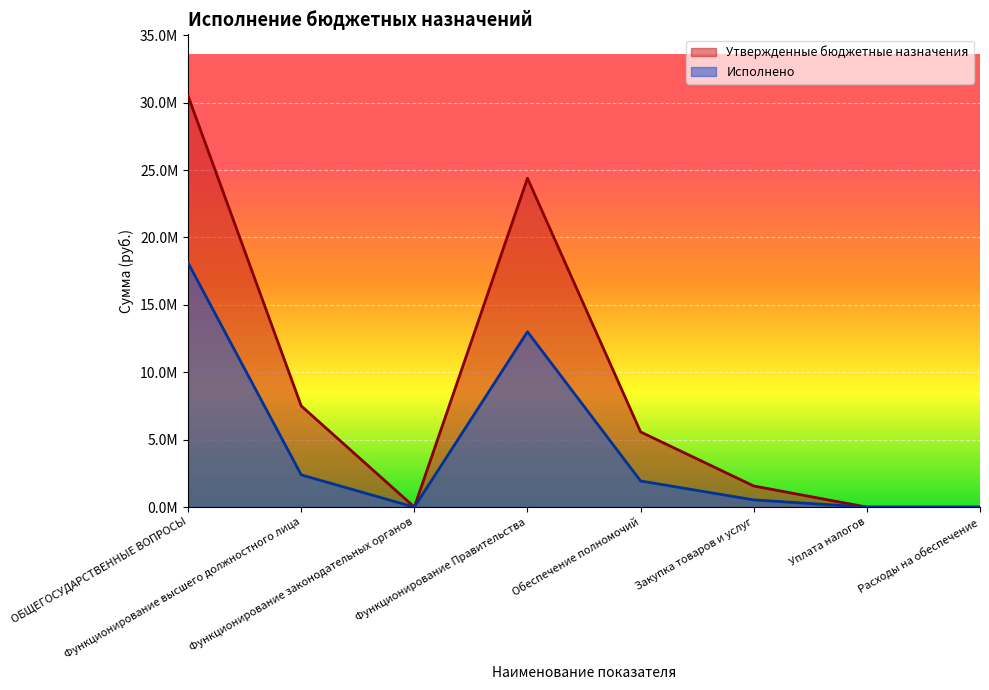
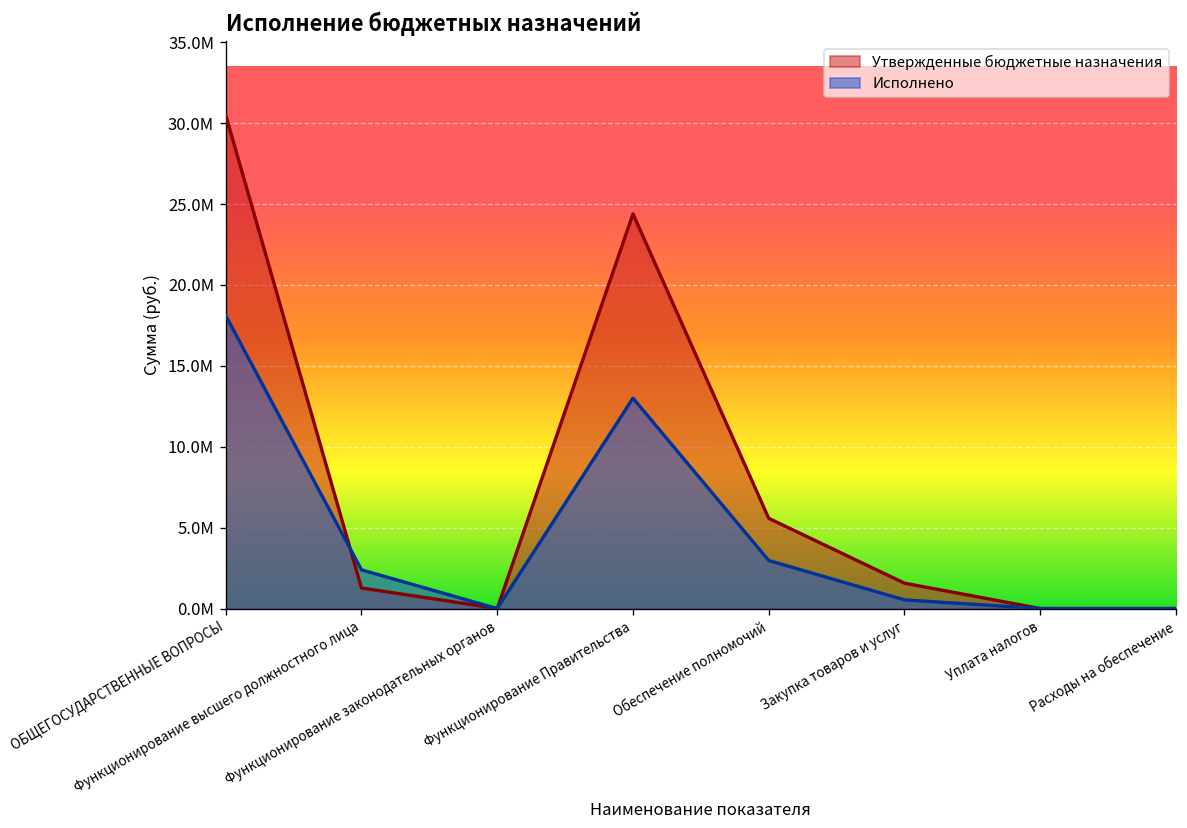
Утвержденные бюджетные назначения, Функционирование высшего должностного лица: 7500000 -> 1300000
Исполнено, Обеспечение полномочий: 1900000 -> 3000000
